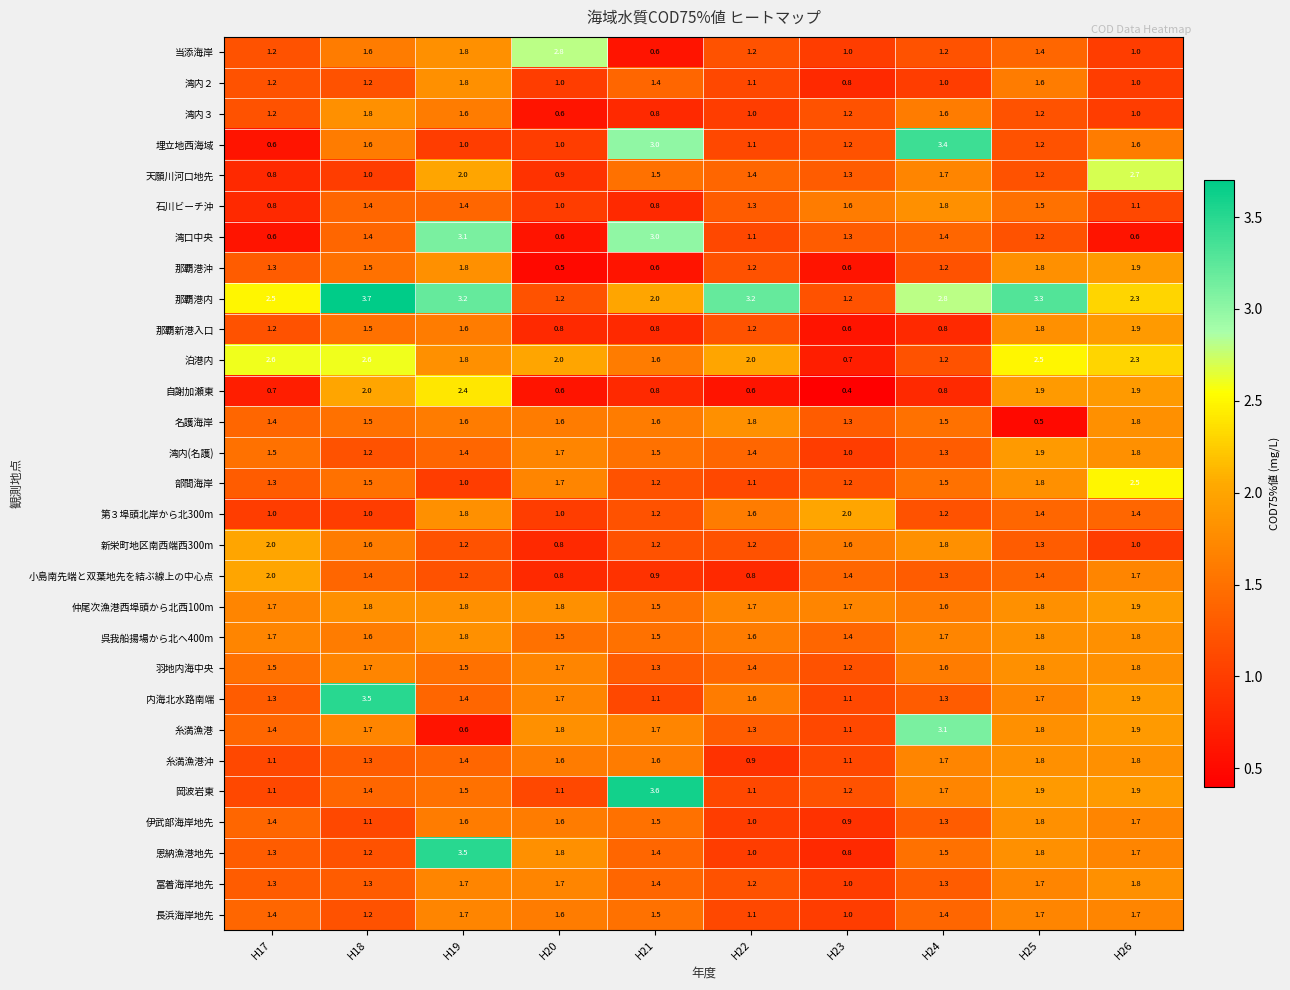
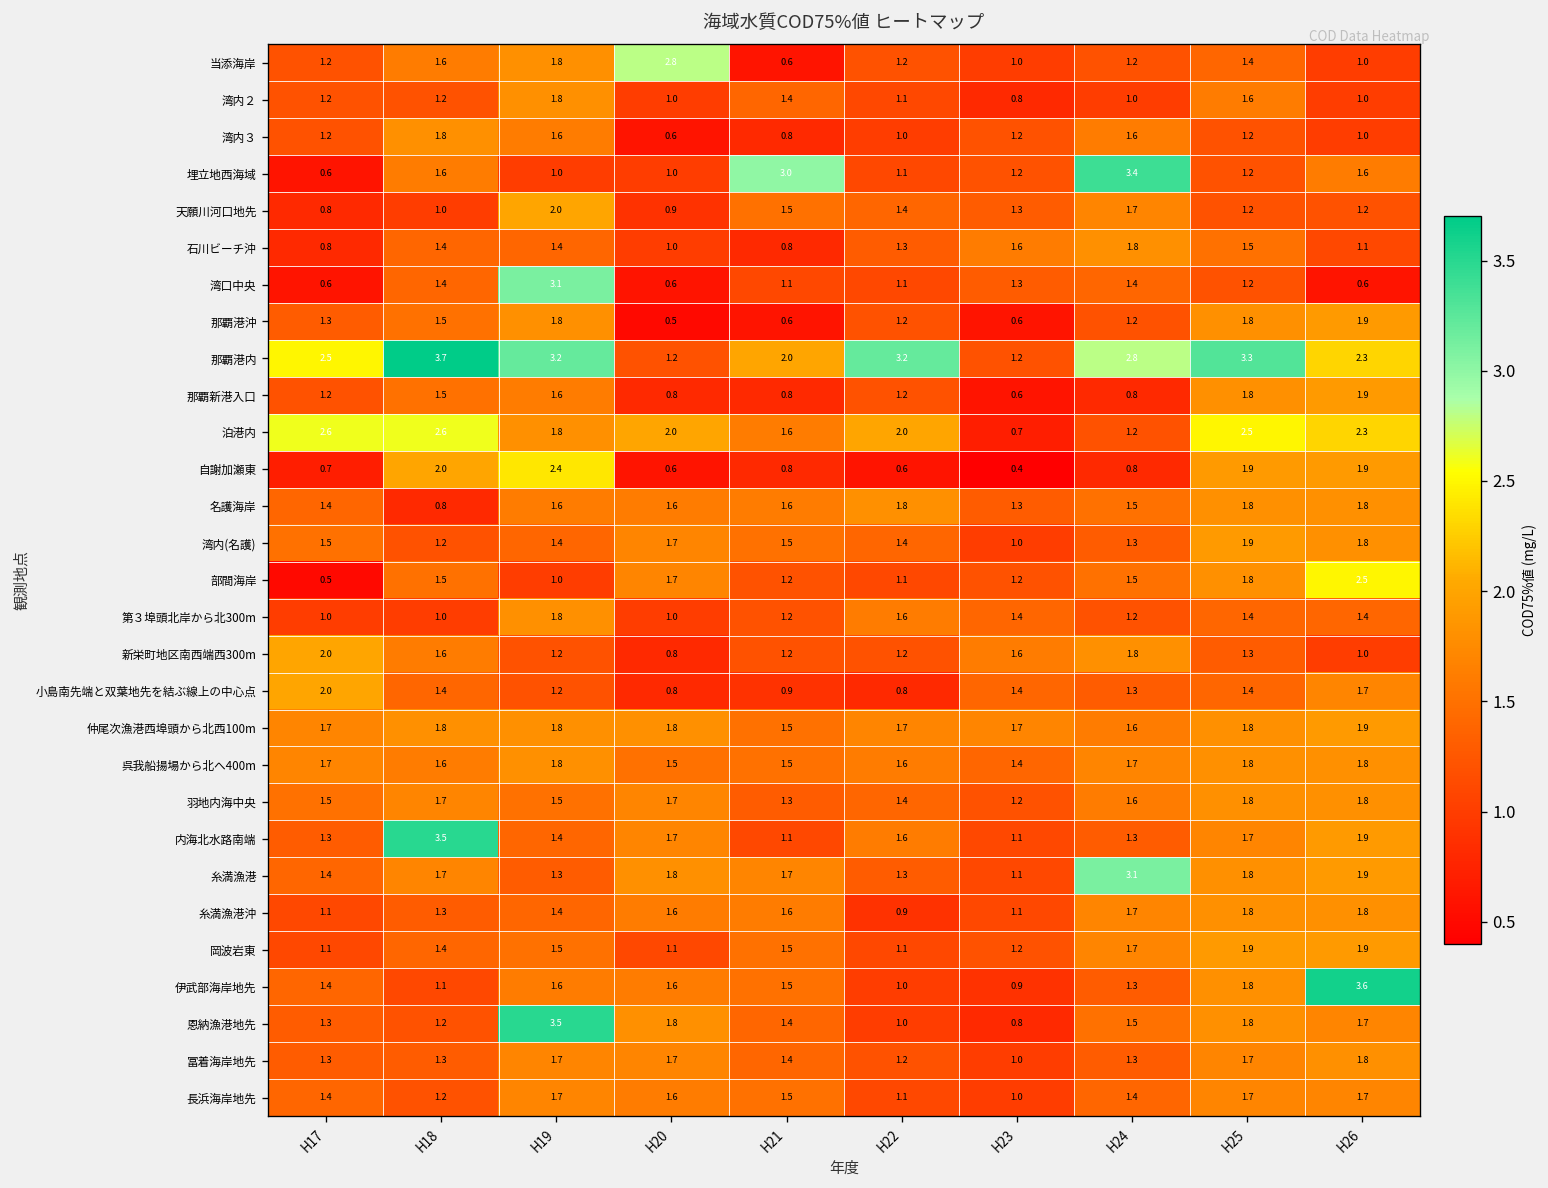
天願川河口地先, H26: 2.7 -> 1.2
湾口中央, H21: 3.0 -> 1.1
名護海岸, H18: 1.5 -> 0.8
名護海岸, H25: 0.5 -> 1.8
部間海岸, H17: 1.3 -> 0.5
第３埠頭北岸から北300m, H23: 2.0 -> 1.4
糸満漁港, H19: 0.6 -> 1.3
岡波岩東, H21: 3.6 -> 1.5
伊武部海岸地先, H26: 1.7 -> 3.6
